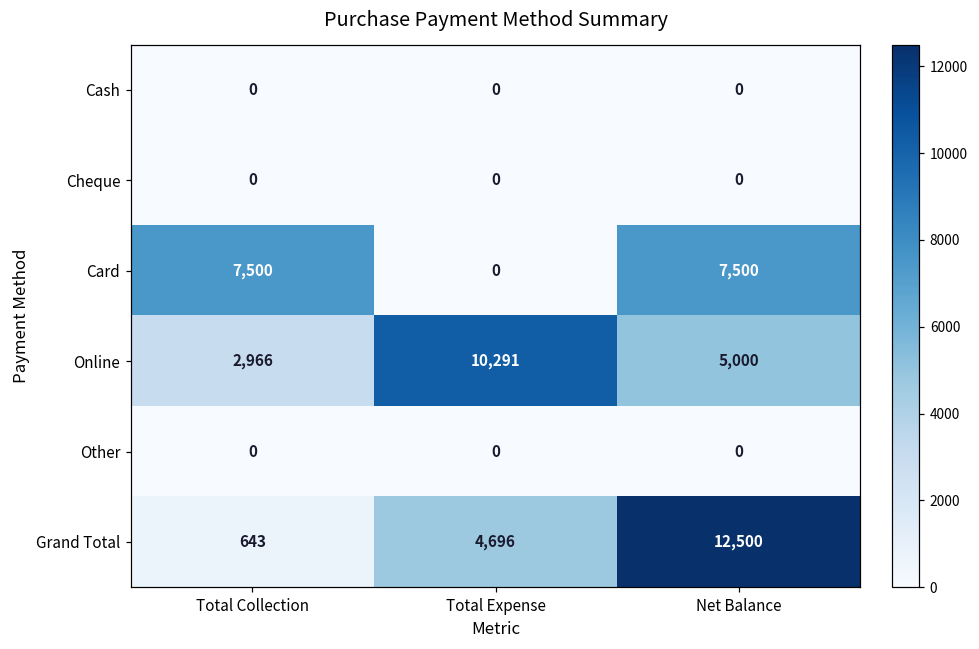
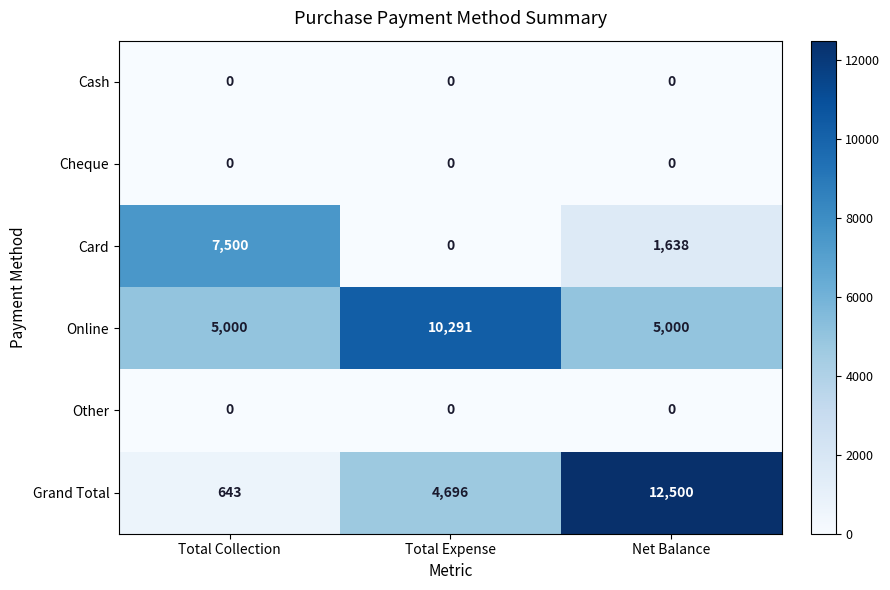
Card, Net Balance: 7,500 -> 1,638
Online, Total Collection: 2,966 -> 5,000
